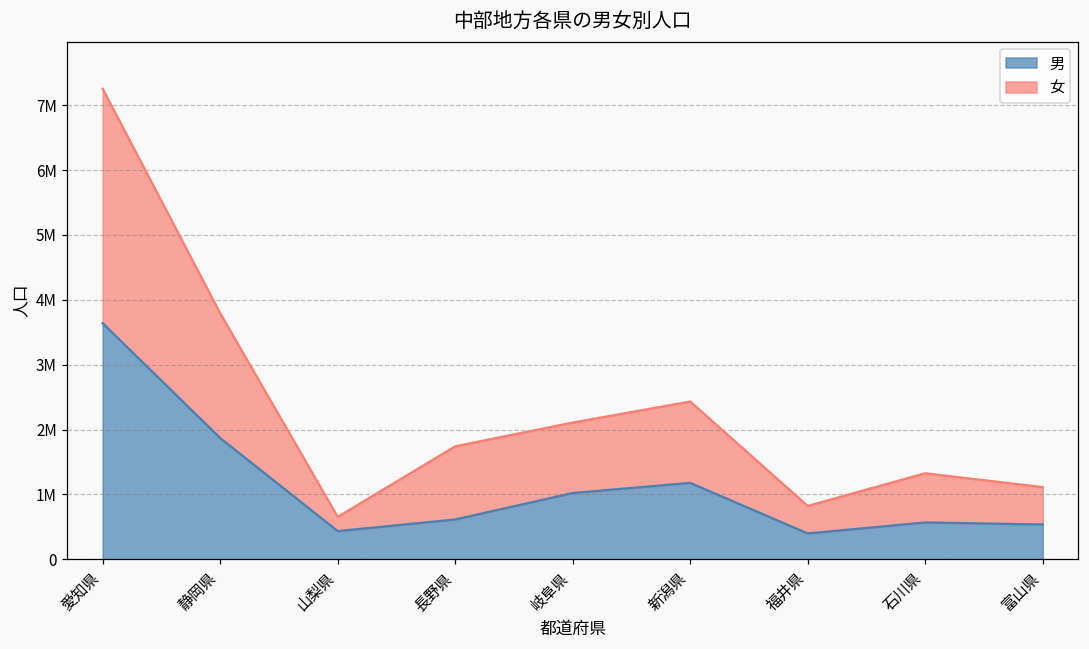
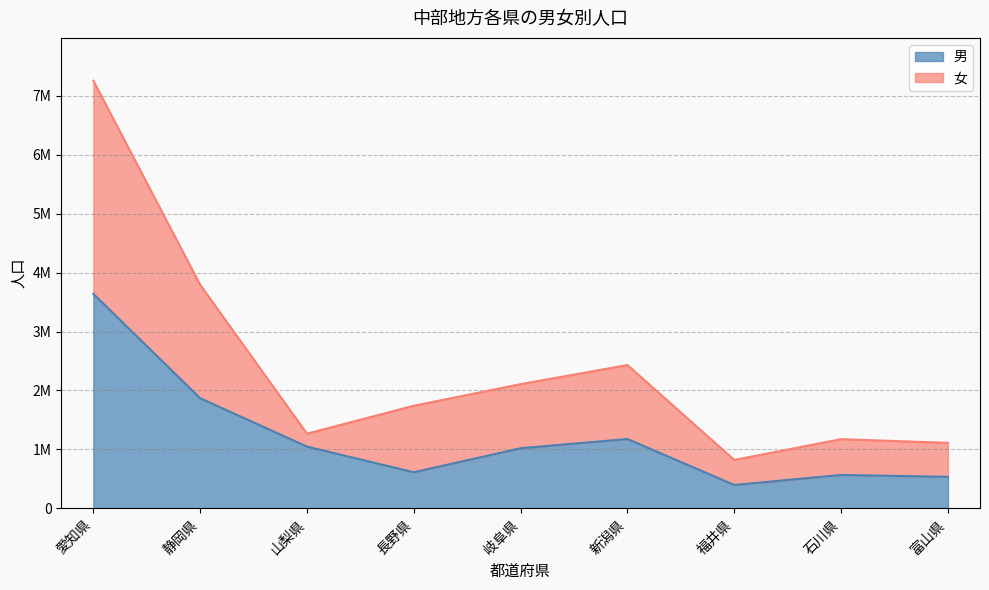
男, 山梨県: 400000 -> 1000000
女, 石川県: 800000 -> 600000
